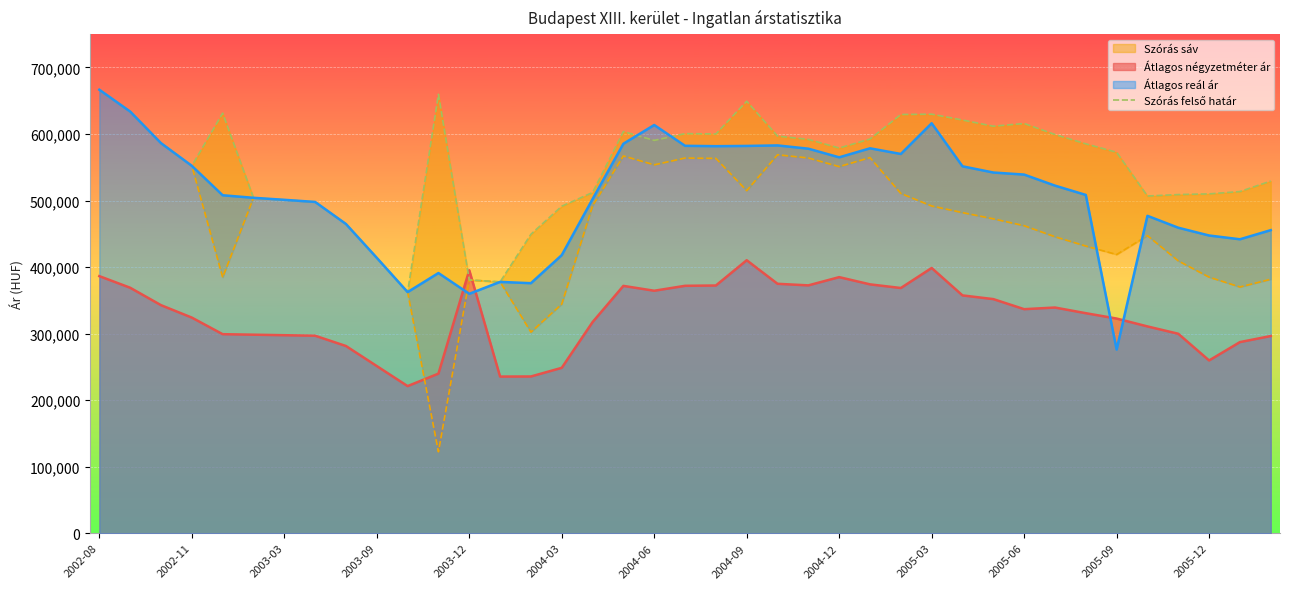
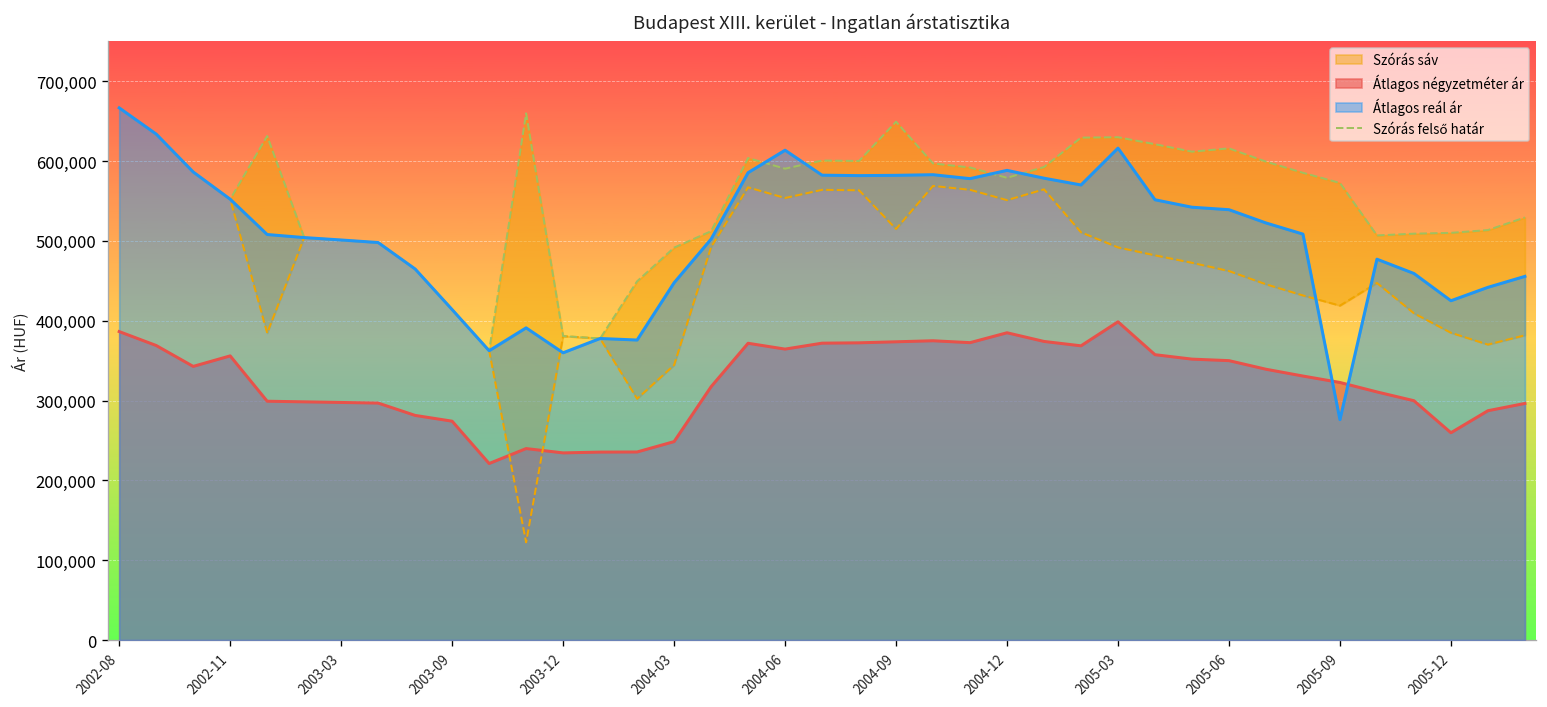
Átlagos négyzetméter ár, 2002-11: 320,000 -> 360,000
Átlagos négyzetméter ár, 2003-09: 250,000 -> 270,000
Átlagos négyzetméter ár, 2003-12: 400,000 -> 230,000
Átlagos reál ár, 2004-03: 420,000 -> 450,000
Átlagos négyzetméter ár, 2004-09: 410,000 -> 370,000
Átlagos reál ár, 2004-12: 560,000 -> 590,000
Átlagos négyzetméter ár, 2005-06: 340,000 -> 350,000
Átlagos reál ár, 2005-12: 450,000 -> 420,000
